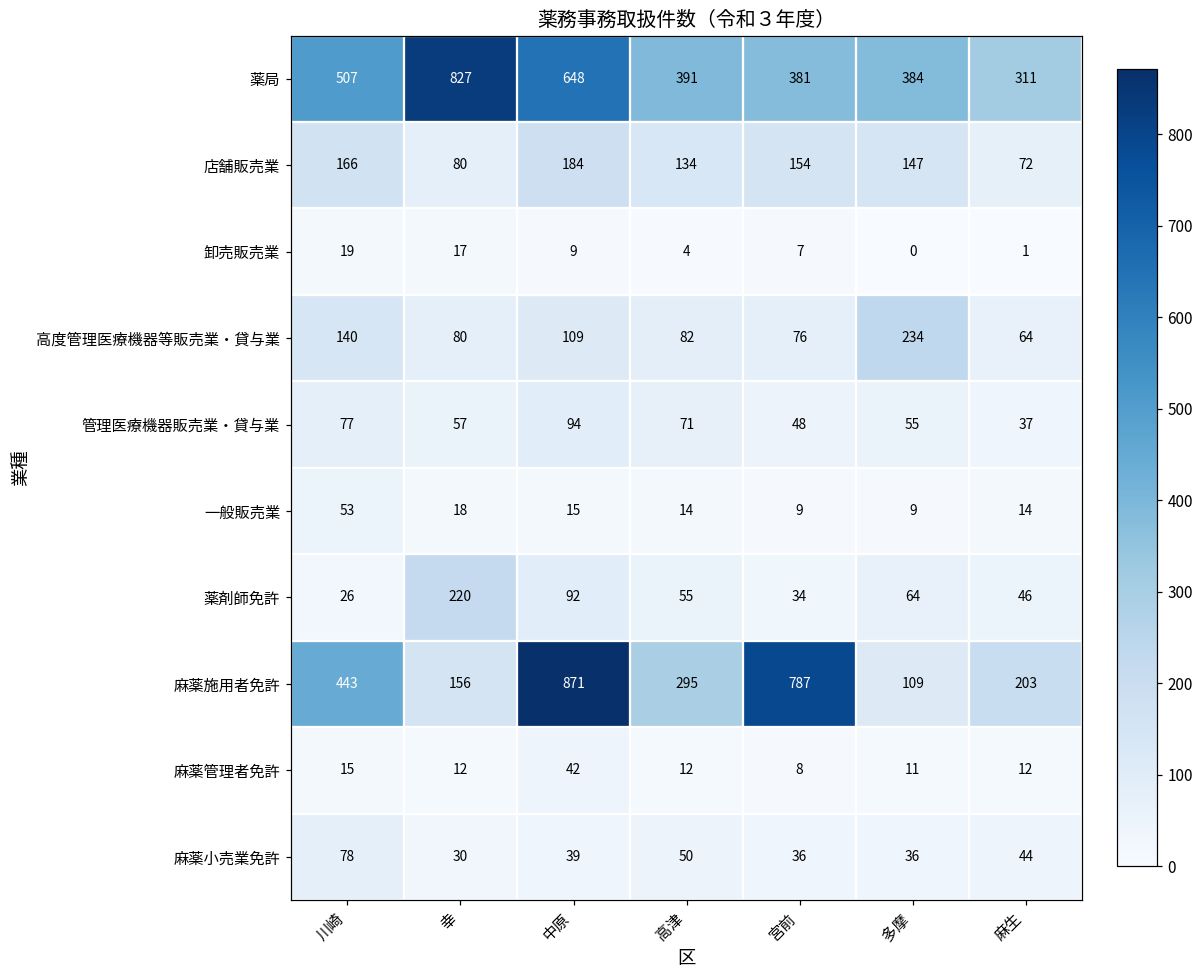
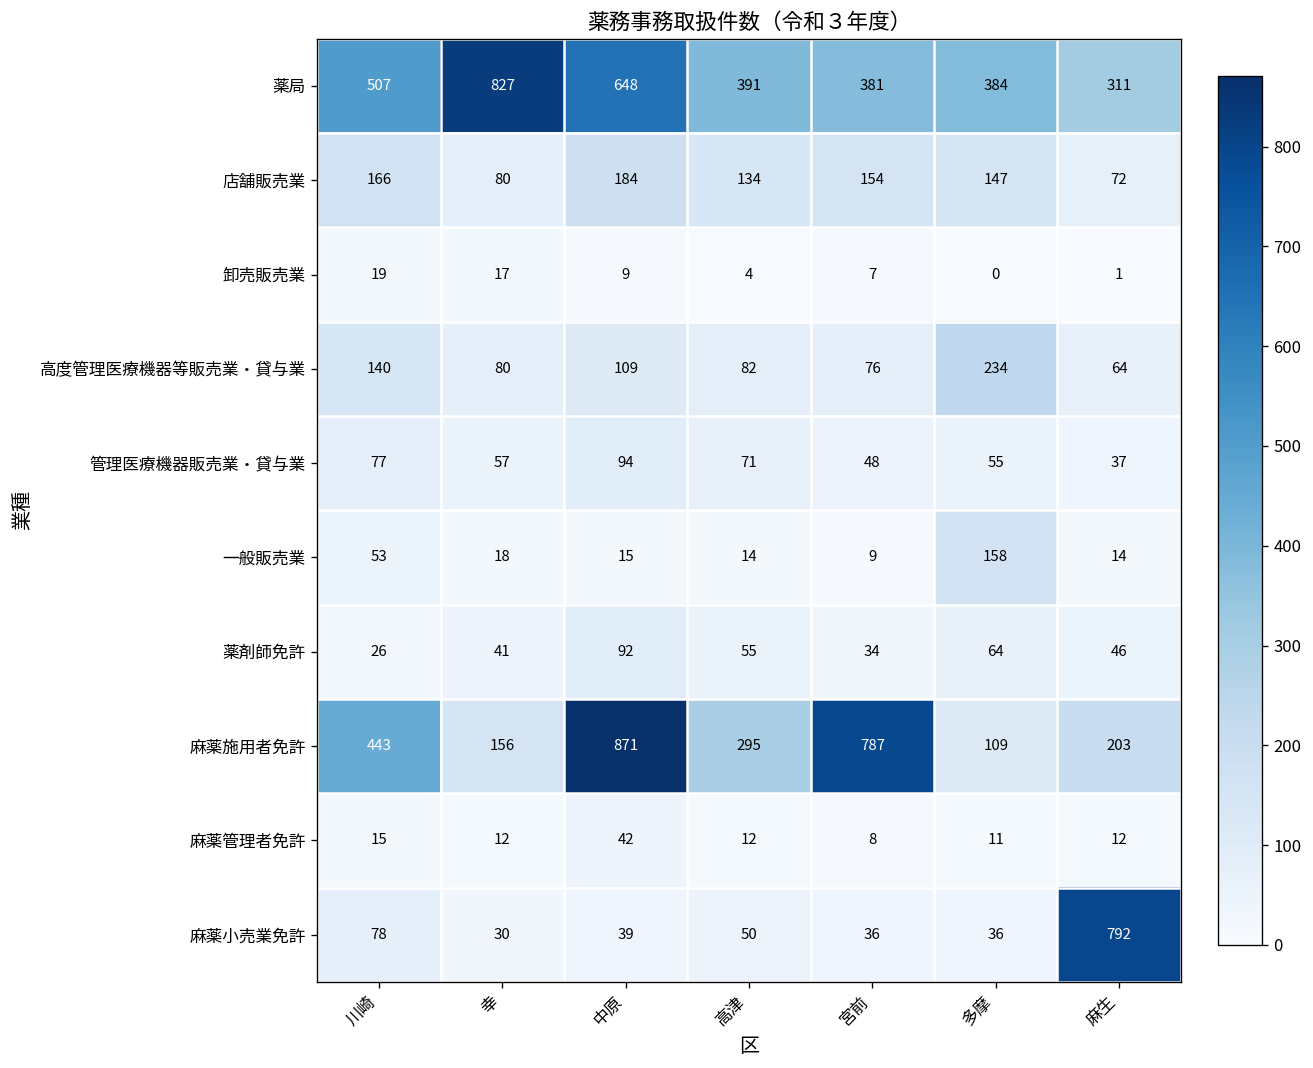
一般販売業, 多摩: 9 -> 158
薬剤師免許, 幸: 220 -> 41
麻薬小売業免許, 麻生: 44 -> 792
